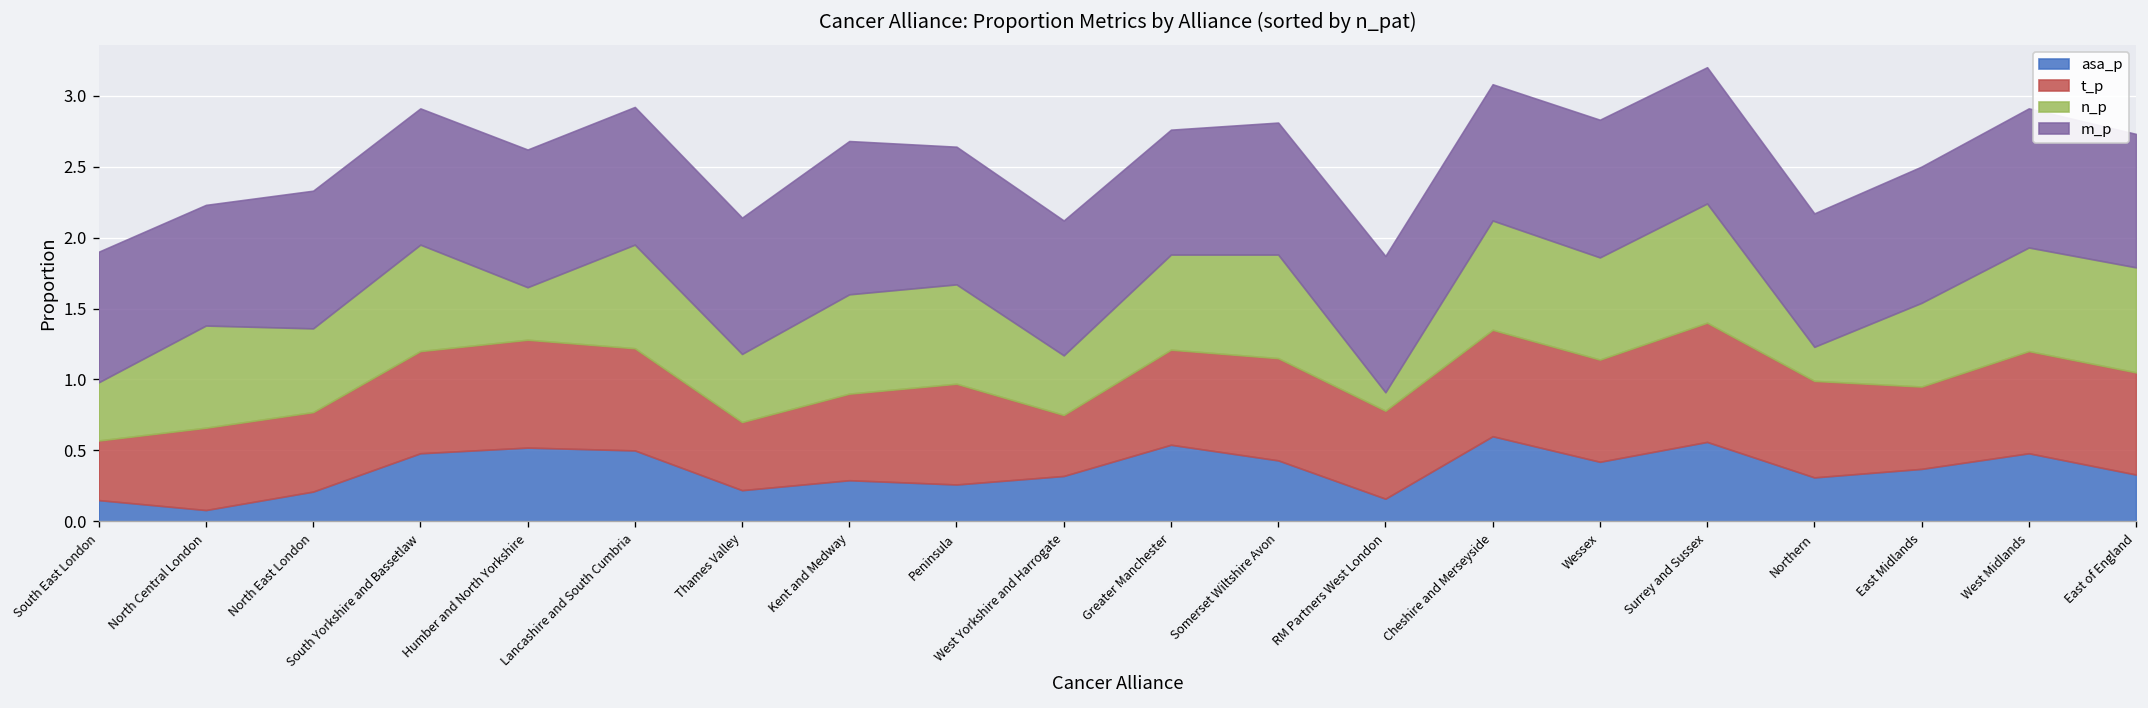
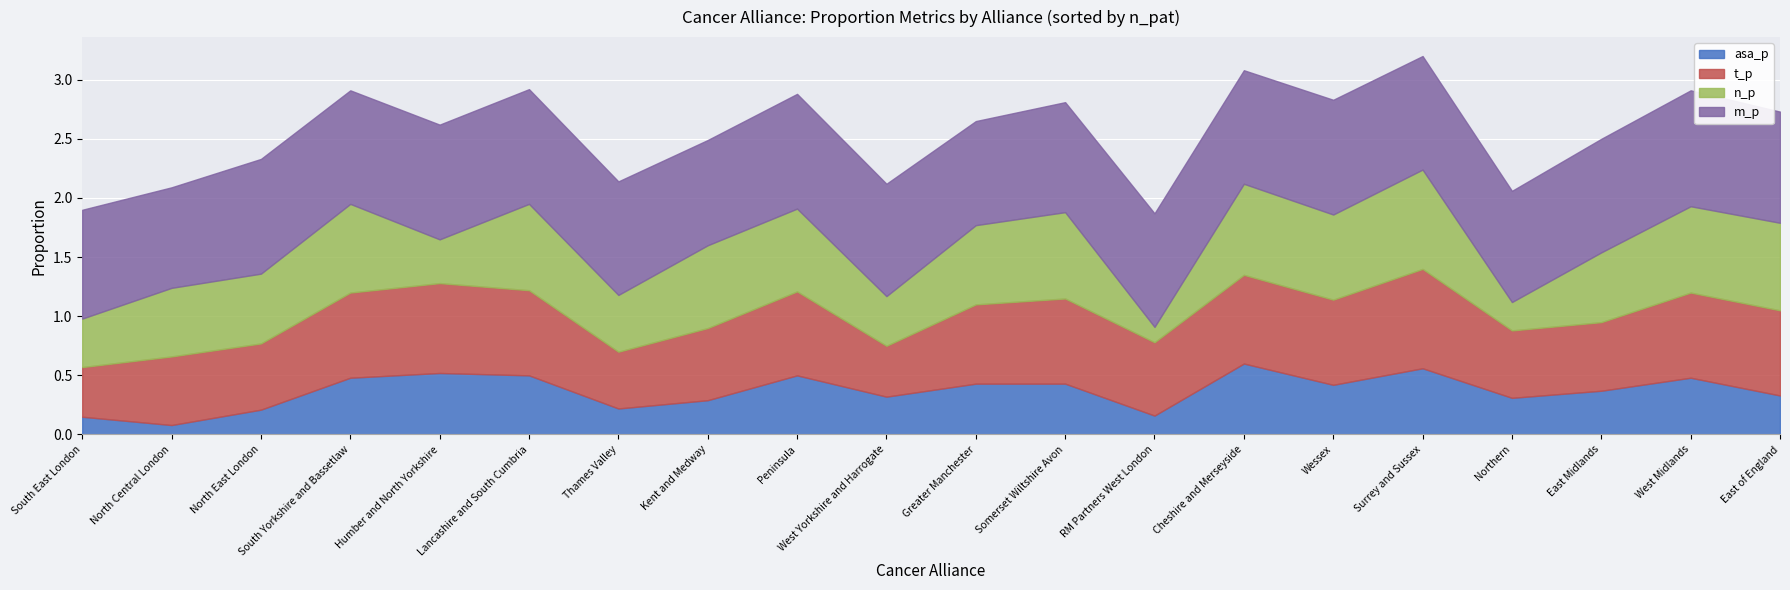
n_p, North Central London: 0.72 -> 0.58
m_p, Kent and Medway: 1.08 -> 0.89
asa_p, Peninsula: 0.26 -> 0.50
asa_p, Greater Manchester: 0.54 -> 0.43
t_p, Northern: 0.68 -> 0.57
